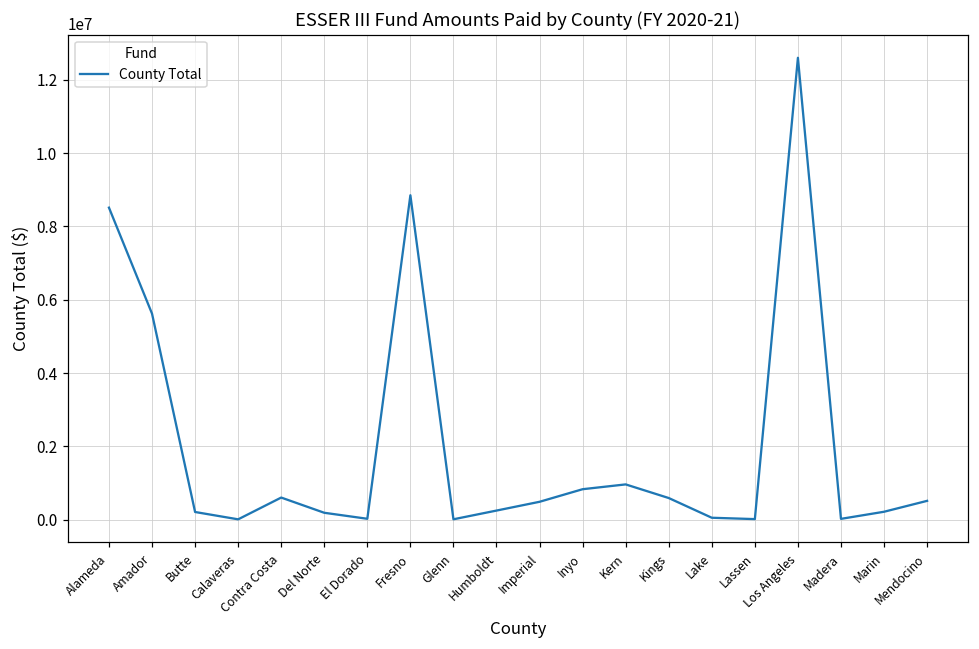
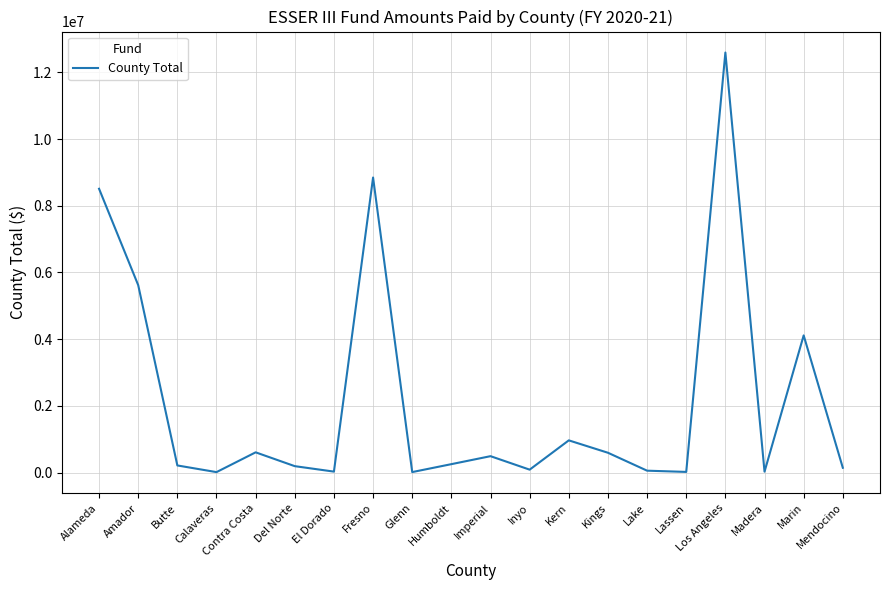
Inyo: 800000 -> 100000
Marin: 200000 -> 4100000
Mendocino: 500000 -> 100000
